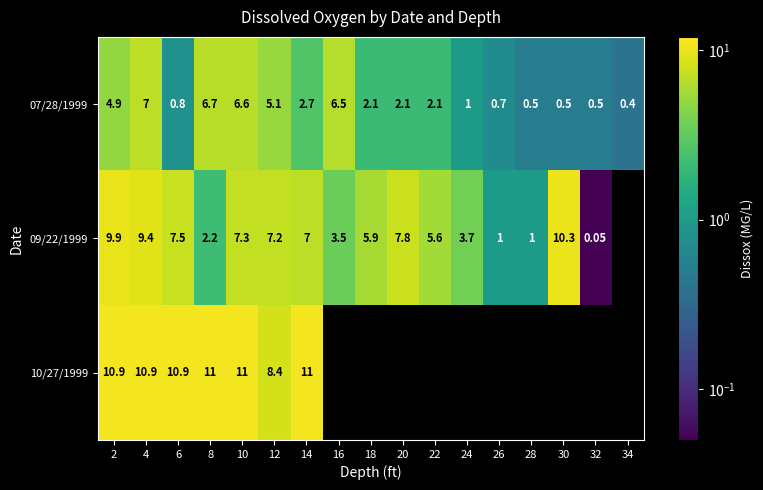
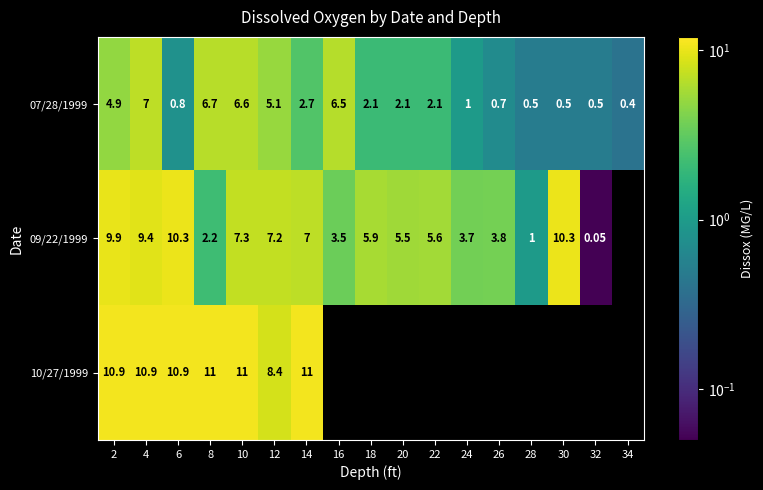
09/22/1999, 6: 7.5 -> 10.3
09/22/1999, 20: 7.8 -> 5.5
09/22/1999, 26: 1 -> 3.8
